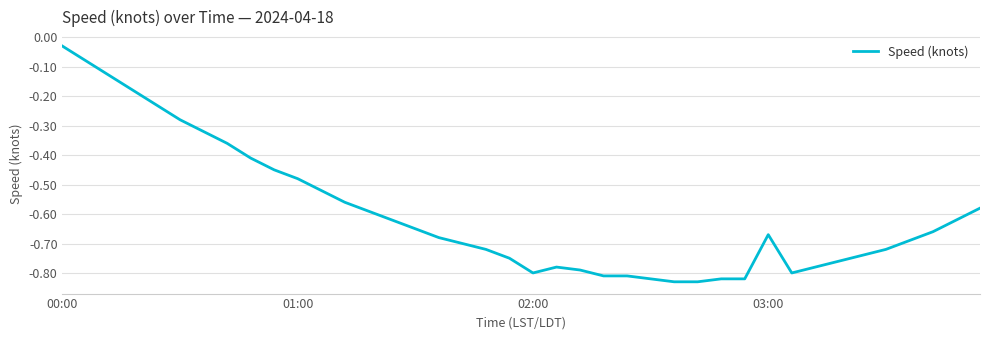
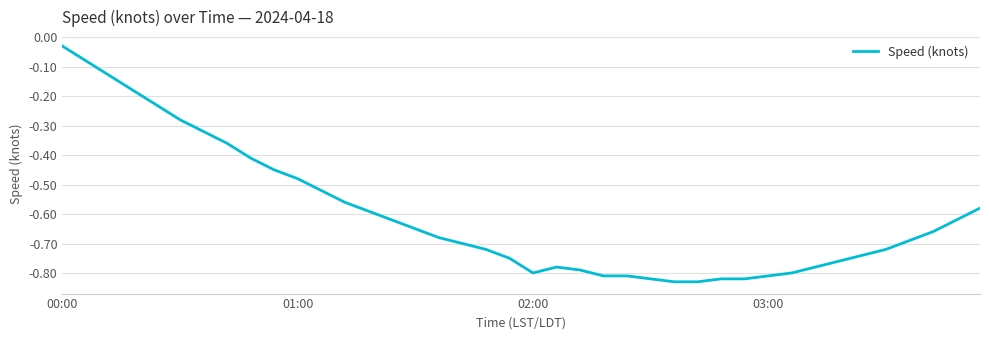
03:00: -0.67 -> -0.81
